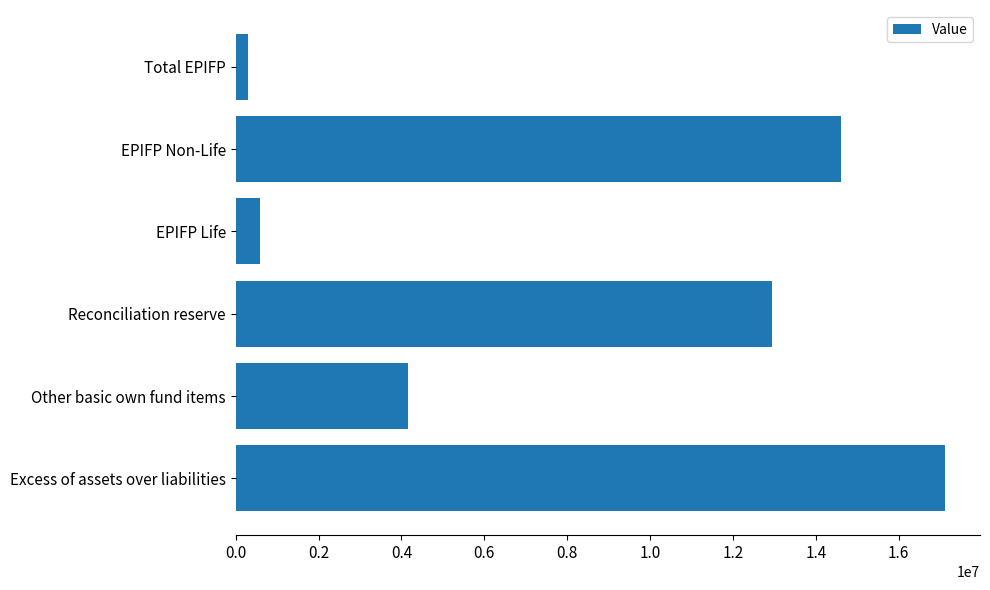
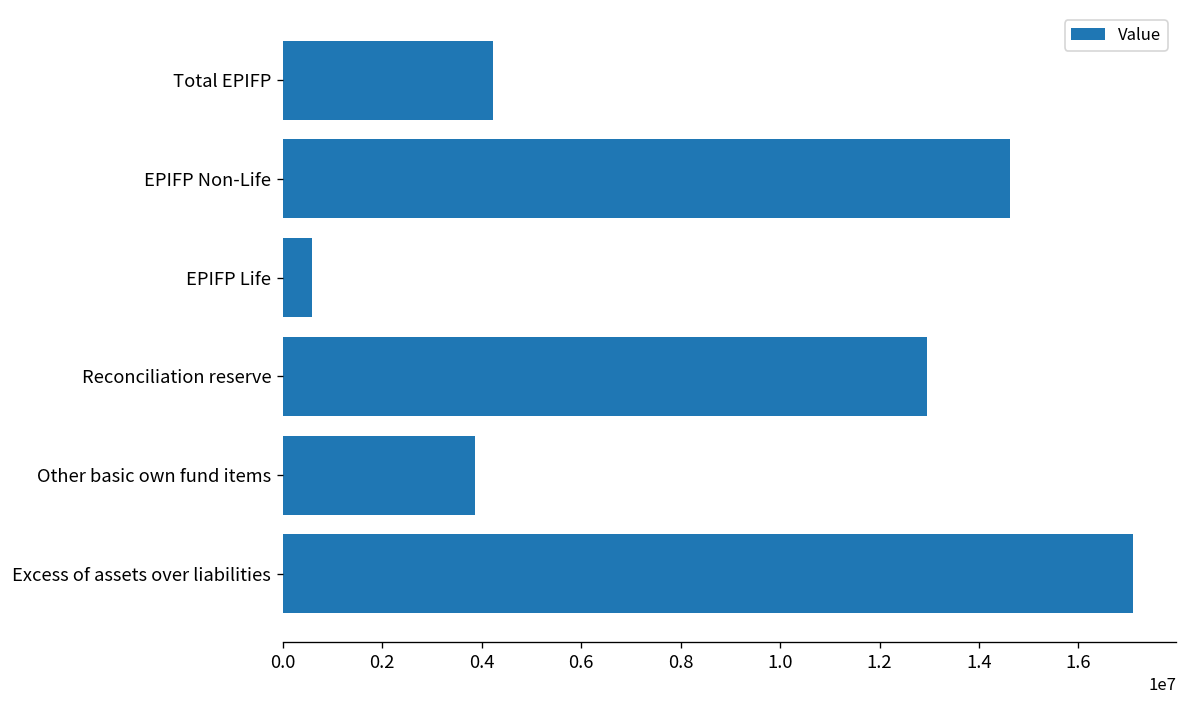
Total EPIFP: 300000 -> 4200000
Other basic own fund items: 4200000 -> 3900000
